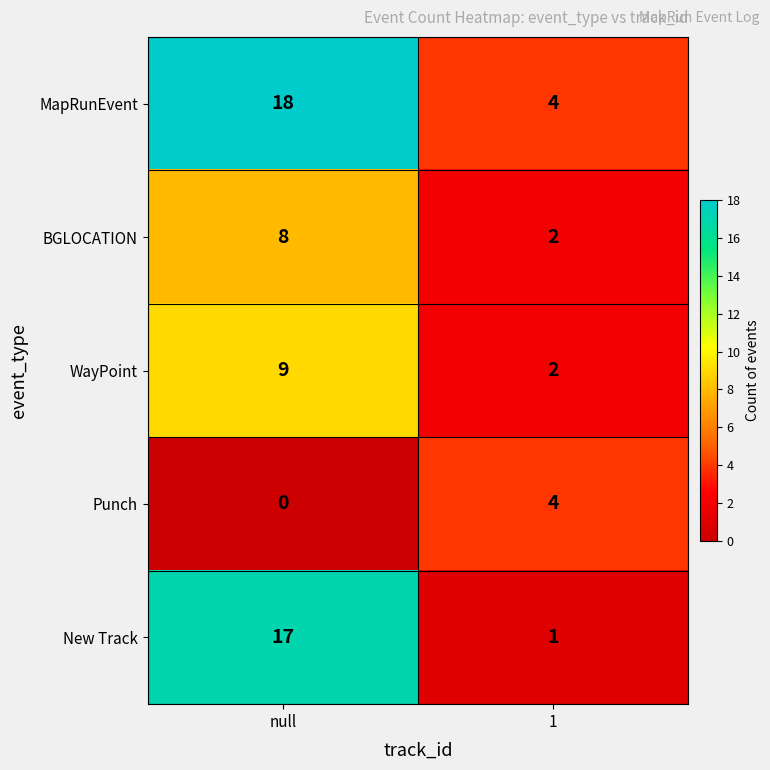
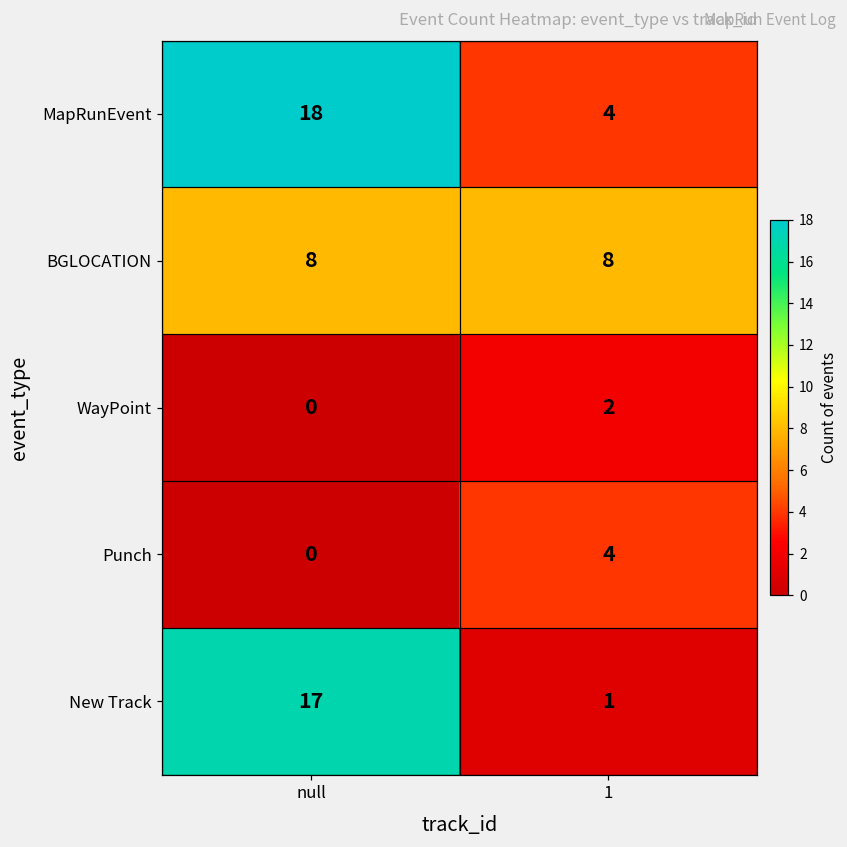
BGLOCATION, 1: 2 -> 8
WayPoint, null: 9 -> 0
